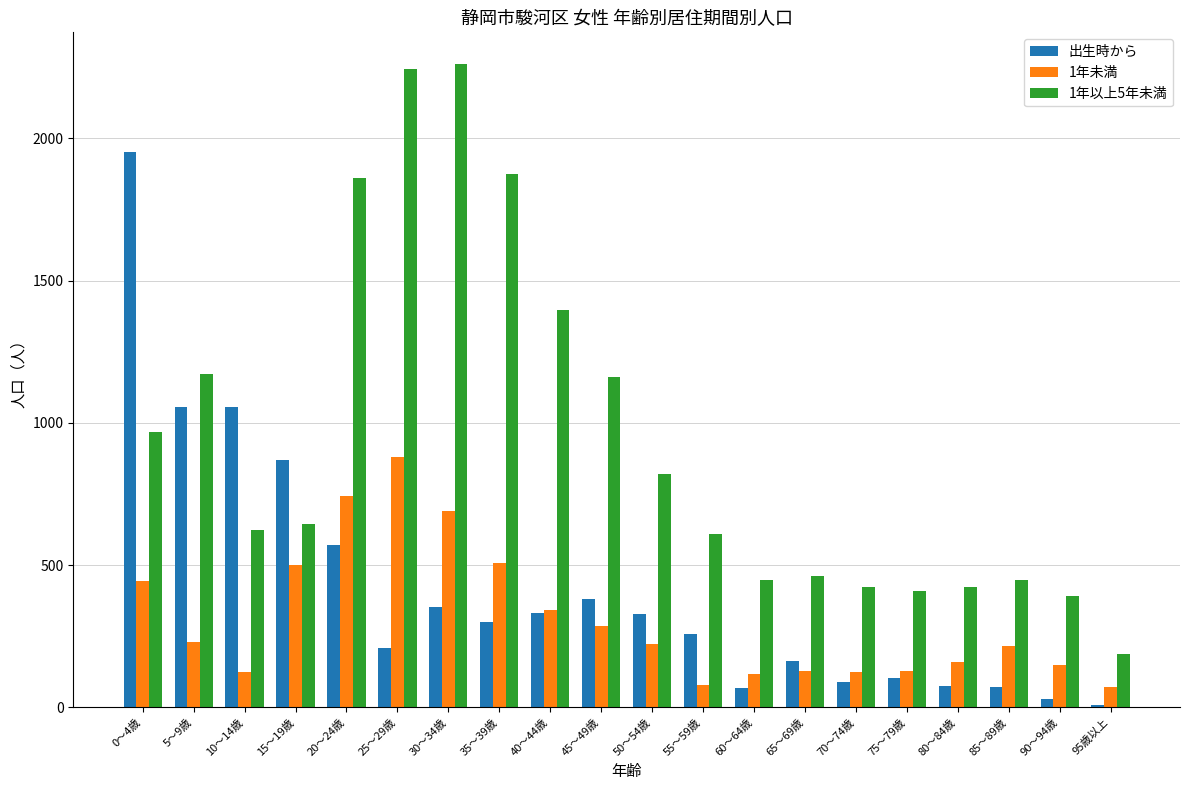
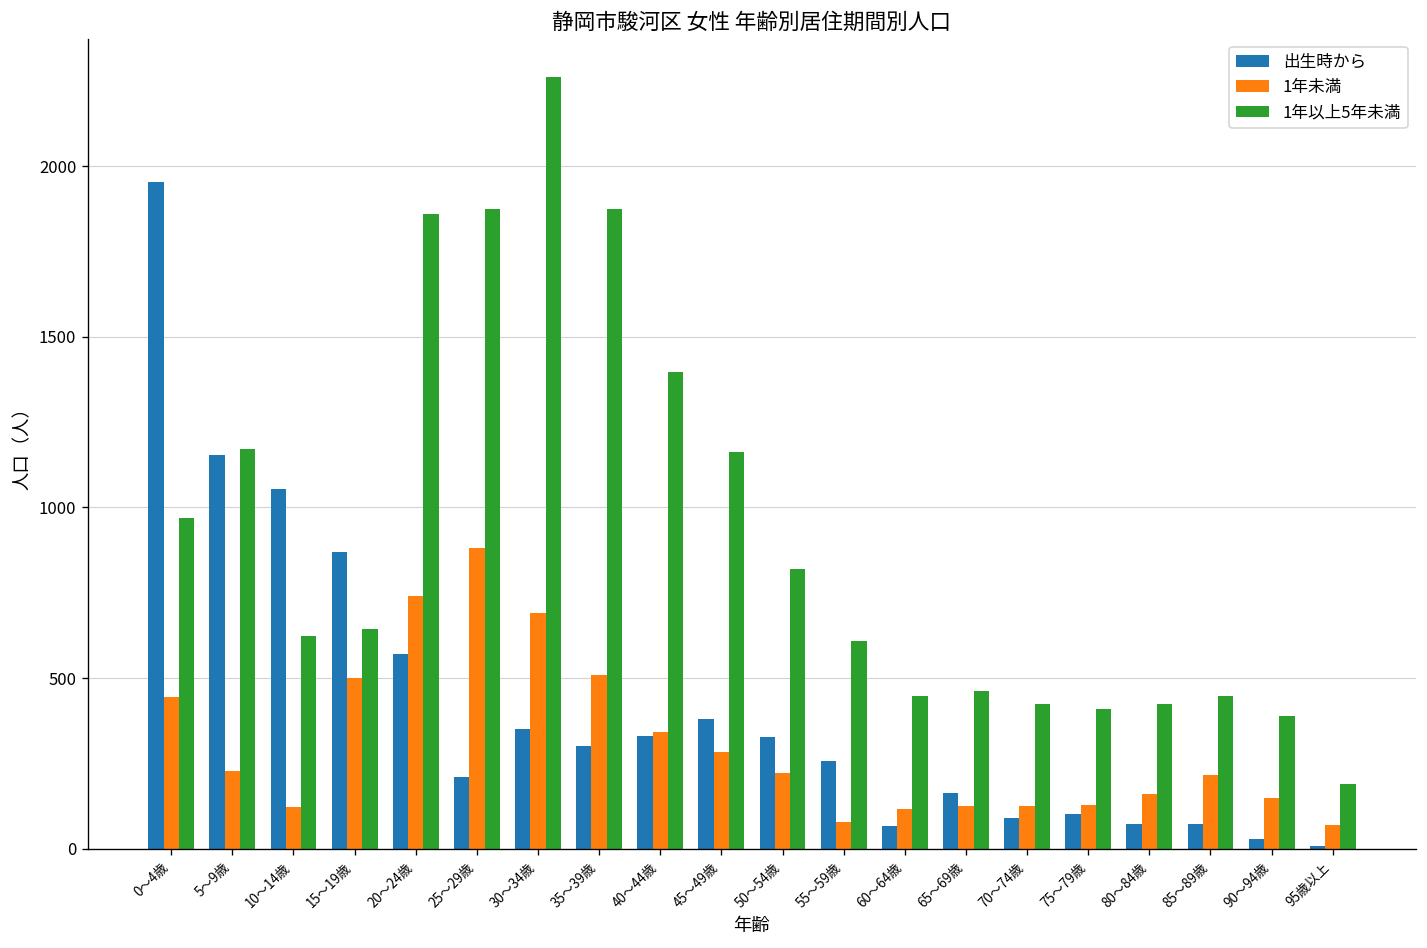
出生時から, 5～9歳: 1060 -> 1150
1年以上5年未満, 25～29歳: 2240 -> 1880
